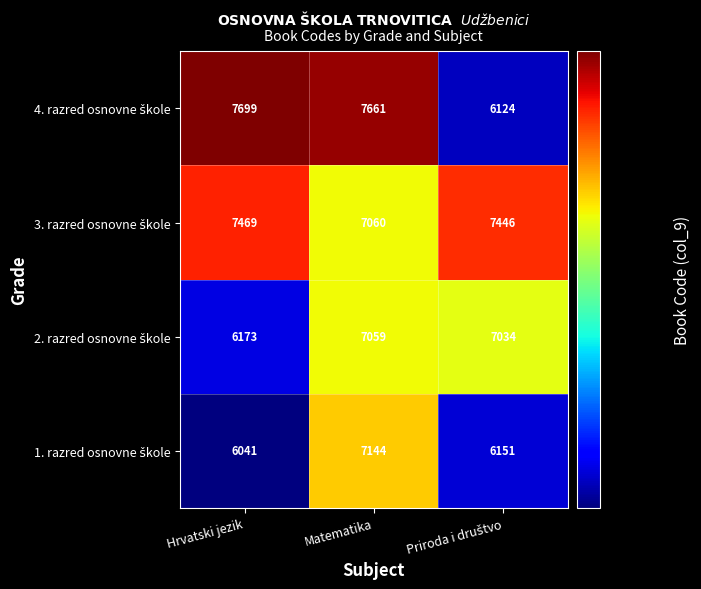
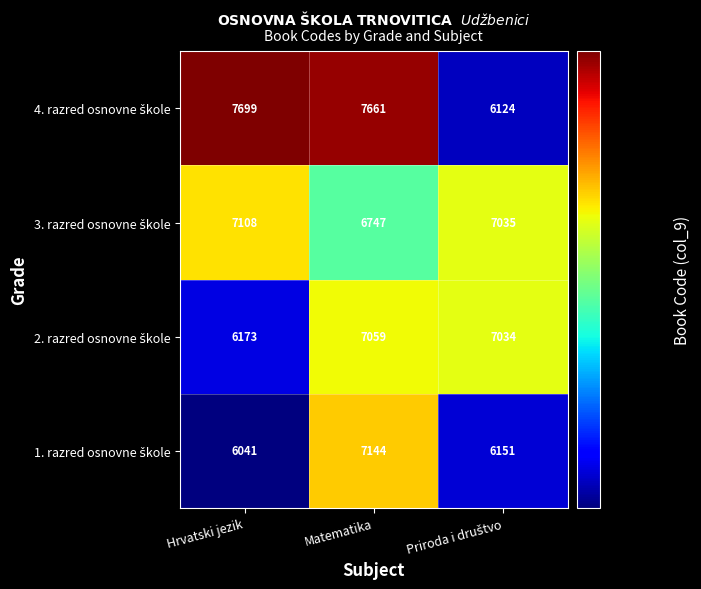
3. razred osnovne škole, Hrvatski jezik: 7469 -> 7108
3. razred osnovne škole, Matematika: 7060 -> 6747
3. razred osnovne škole, Priroda i društvo: 7446 -> 7035
